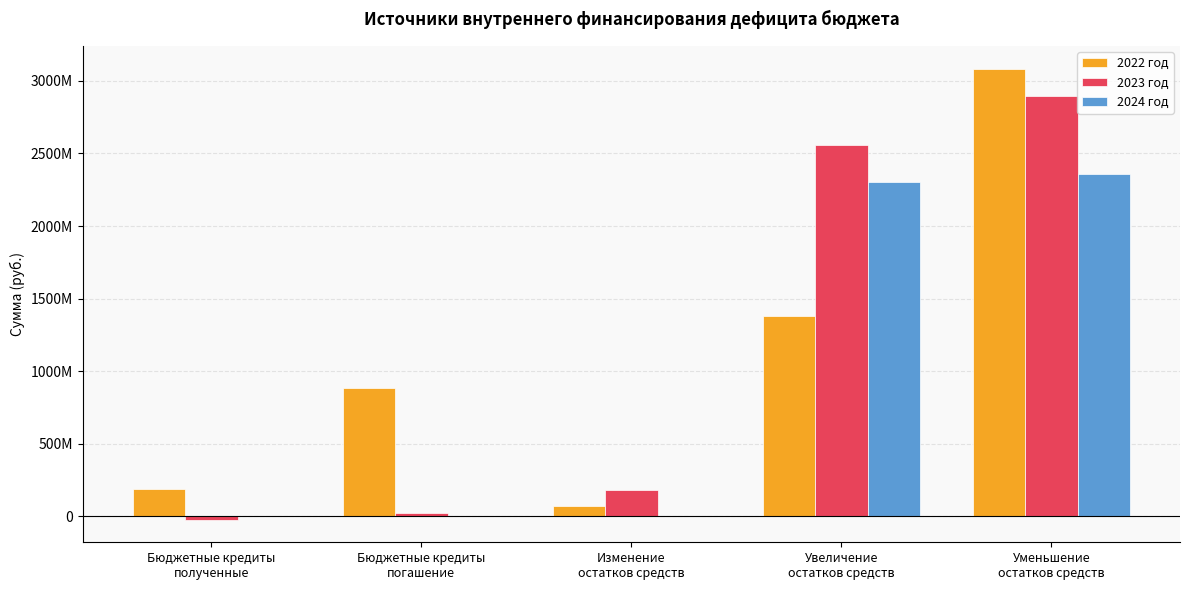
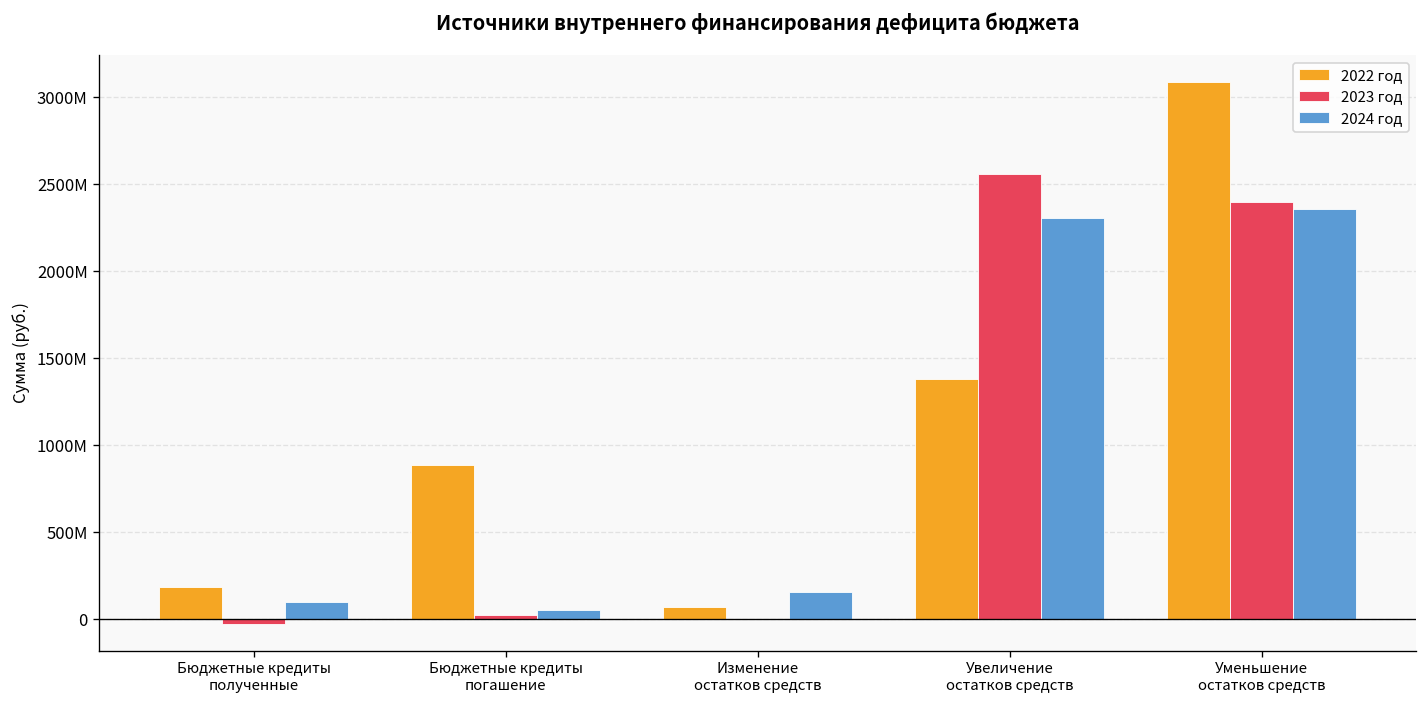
2024 год, Бюджетные кредиты полученные: 0 -> 100000000
2024 год, Бюджетные кредиты погашение: 0 -> 60000000
2023 год, Изменение остатков средств: 180000000 -> 0
2024 год, Изменение остатков средств: 0 -> 160000000
2023 год, Уменьшение остатков средств: 2900000000 -> 2400000000
